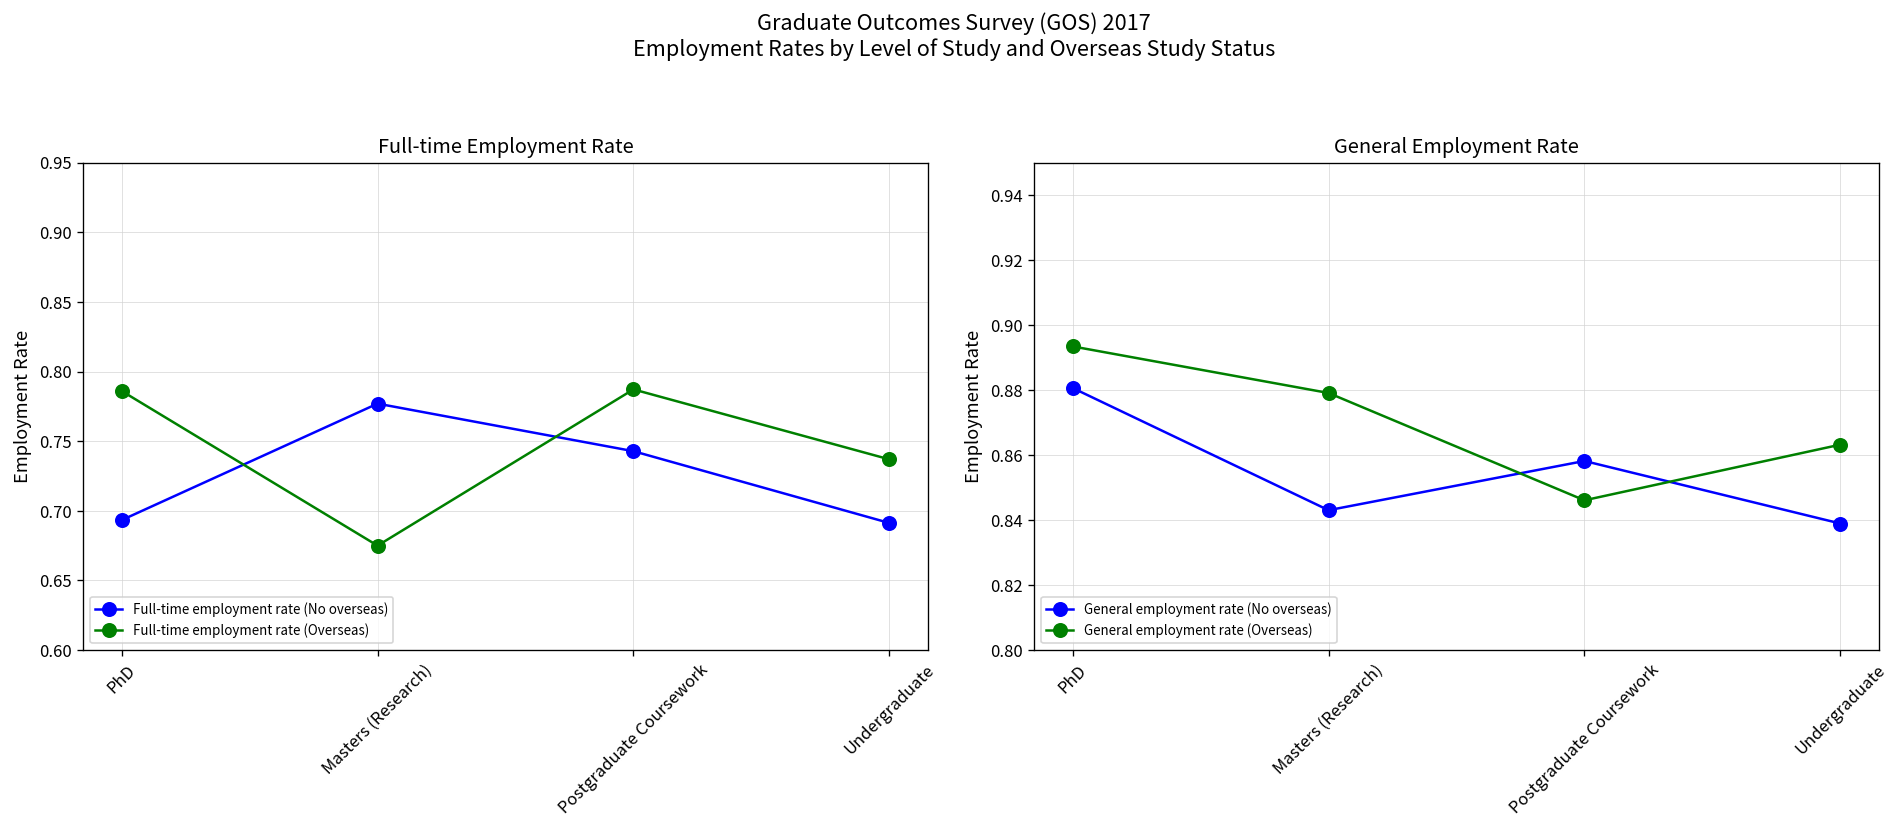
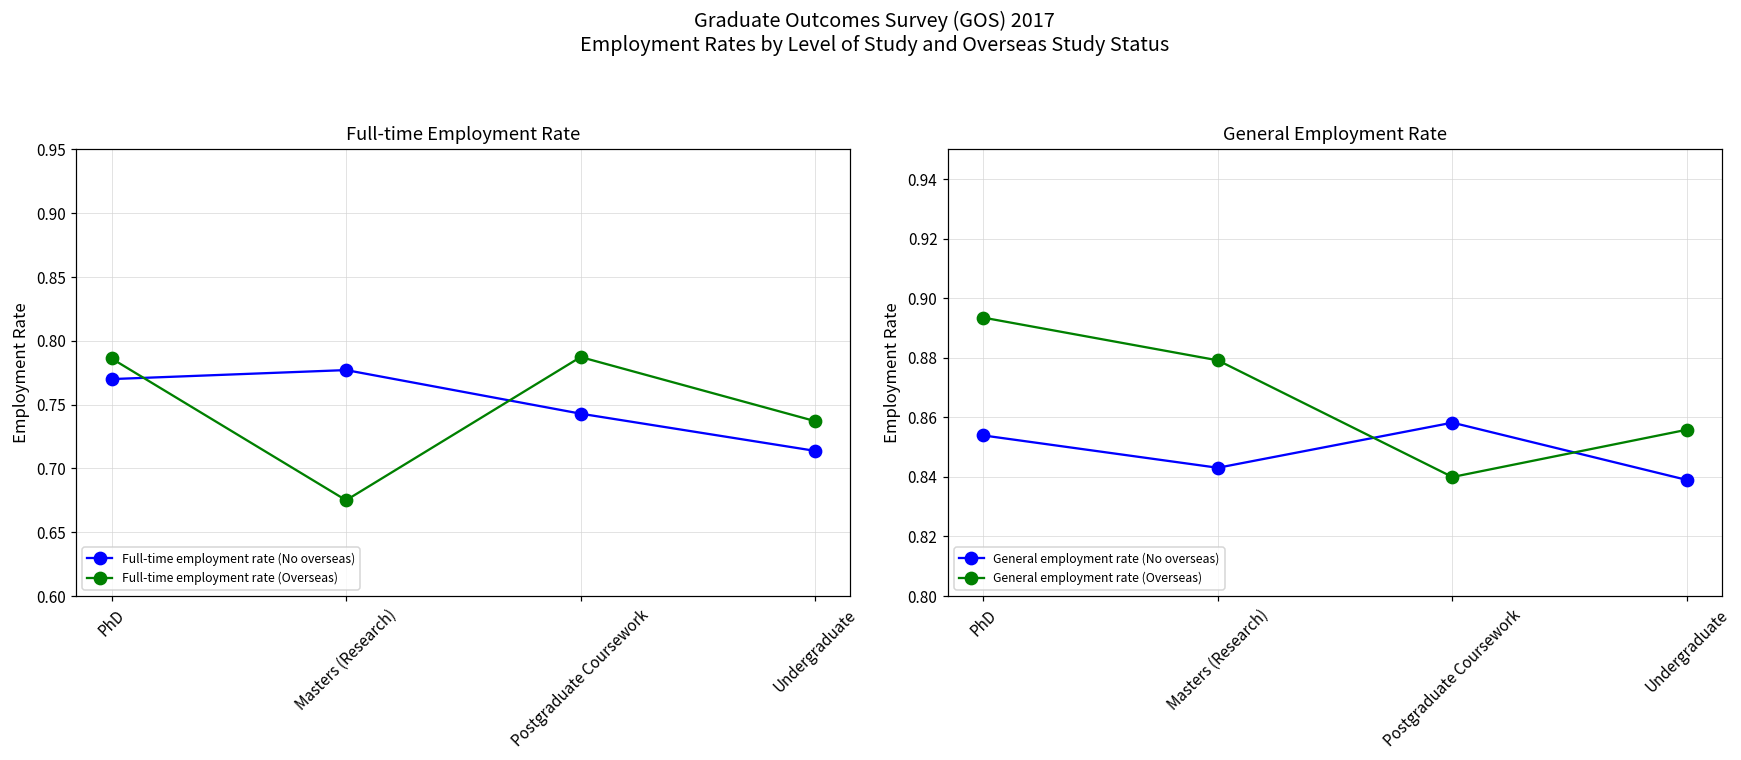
Full-time Employment Rate, Full-time employment rate (No overseas), PhD: 0.693 -> 0.770
Full-time Employment Rate, Full-time employment rate (No overseas), Undergraduate: 0.691 -> 0.714
General Employment Rate, General employment rate (No overseas), PhD: 0.881 -> 0.854
General Employment Rate, General employment rate (Overseas), Postgraduate Coursework: 0.846 -> 0.840
General Employment Rate, General employment rate (Overseas), Undergraduate: 0.863 -> 0.856
